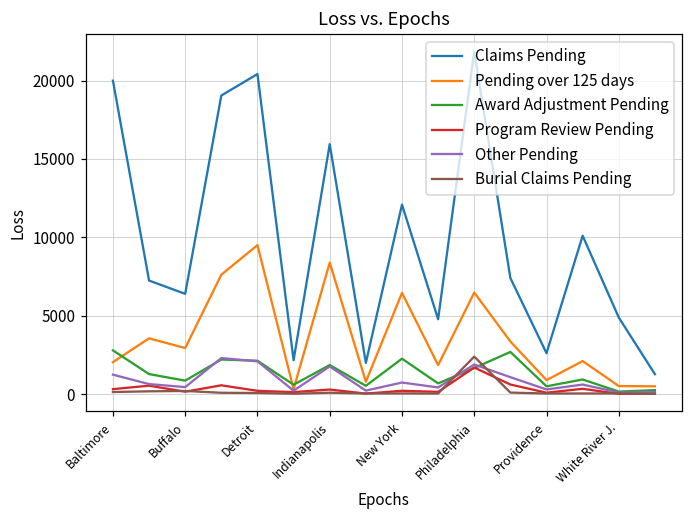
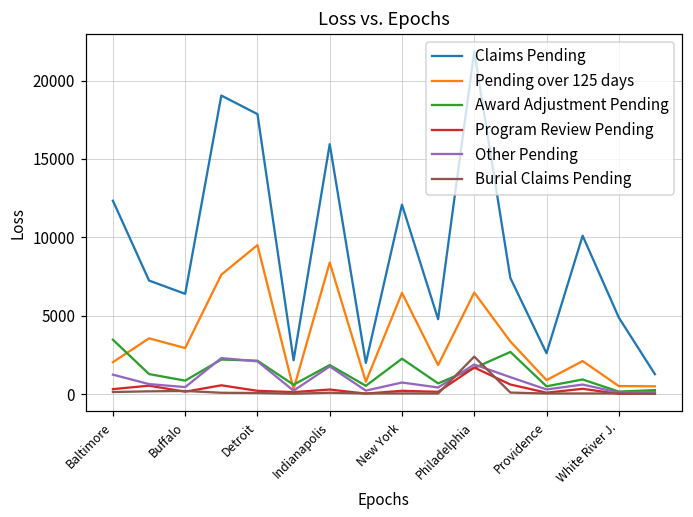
Claims Pending, Baltimore: 20000 -> 12300
Award Adjustment Pending, Baltimore: 2800 -> 3500
Claims Pending, Detroit: 20400 -> 17900
